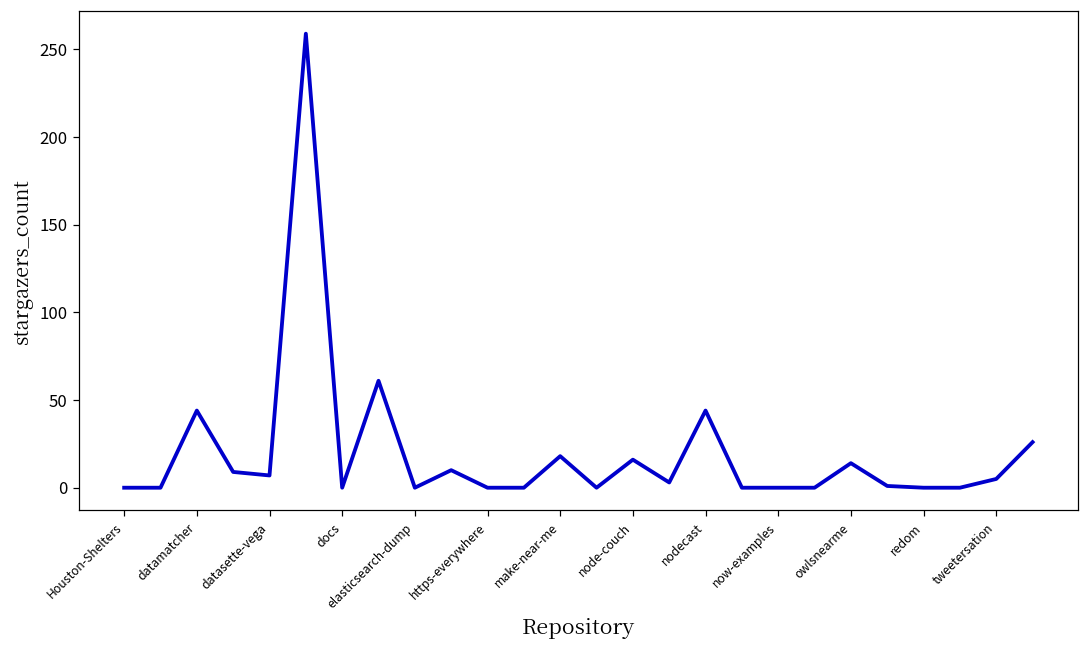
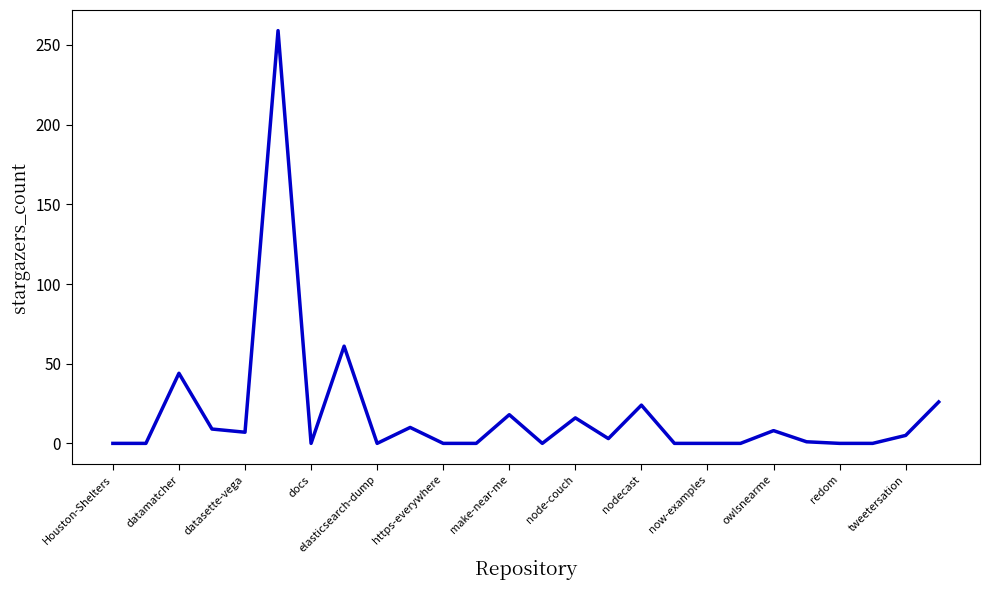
nodecast: 44 -> 24
owlsnearme: 14 -> 8
